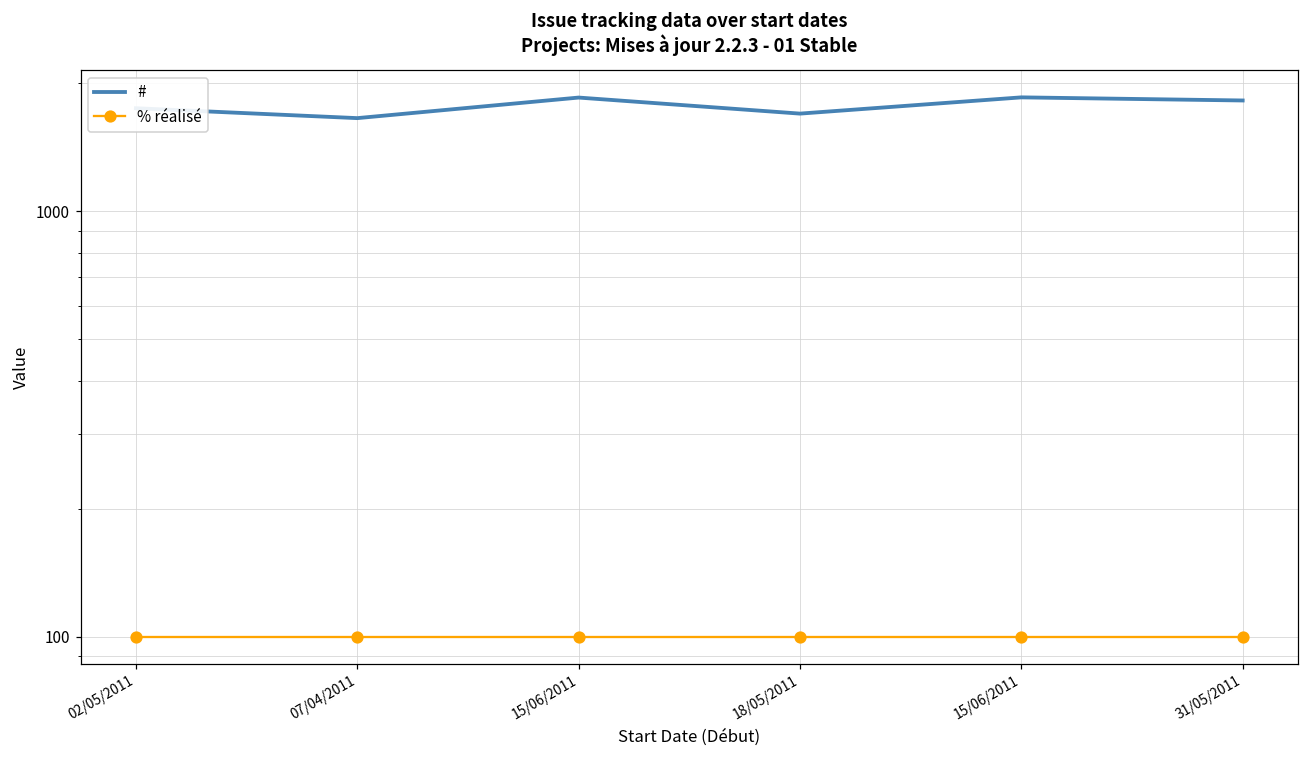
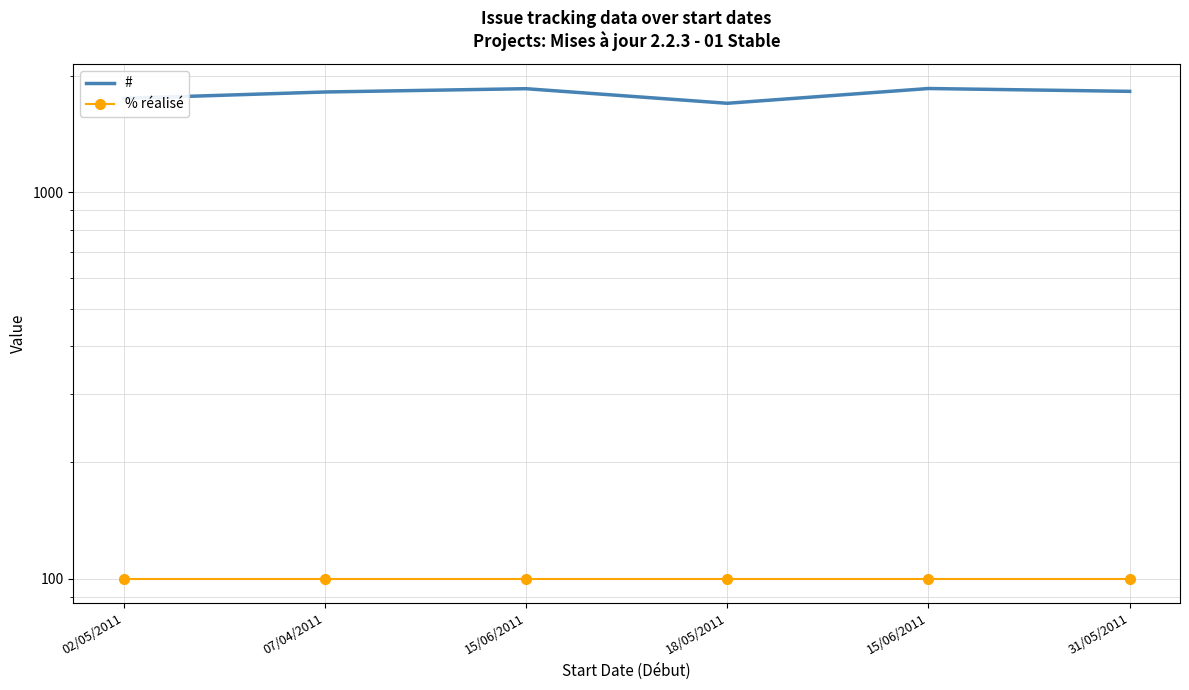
#, 07/04/2011: 1660 -> 1800
